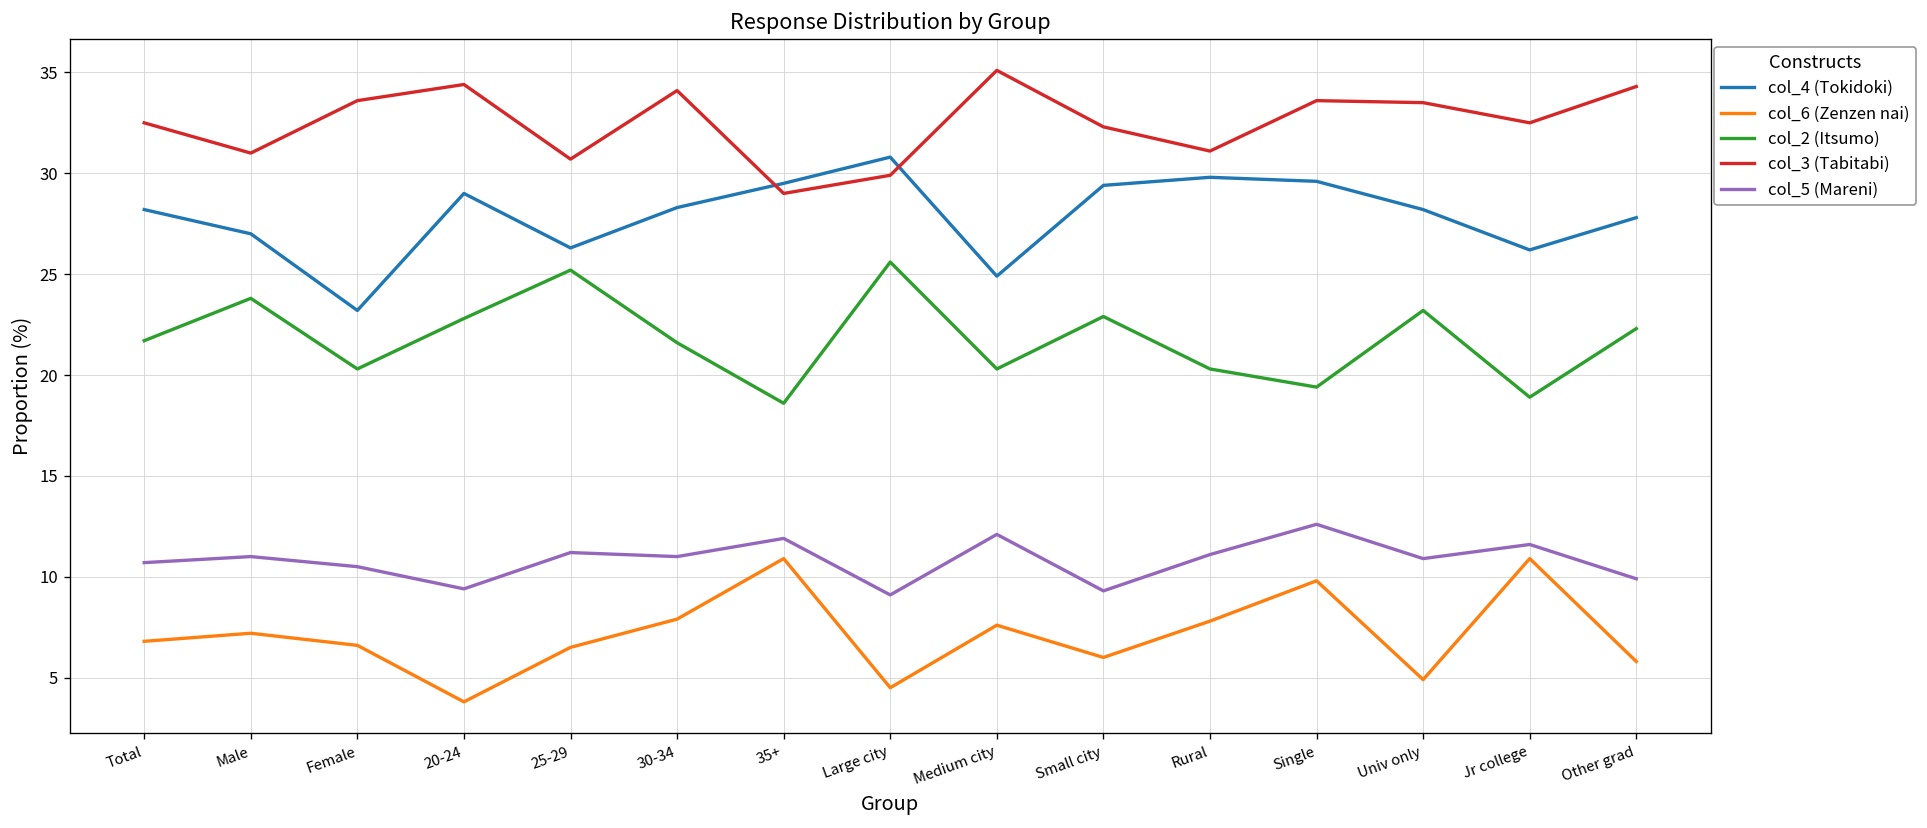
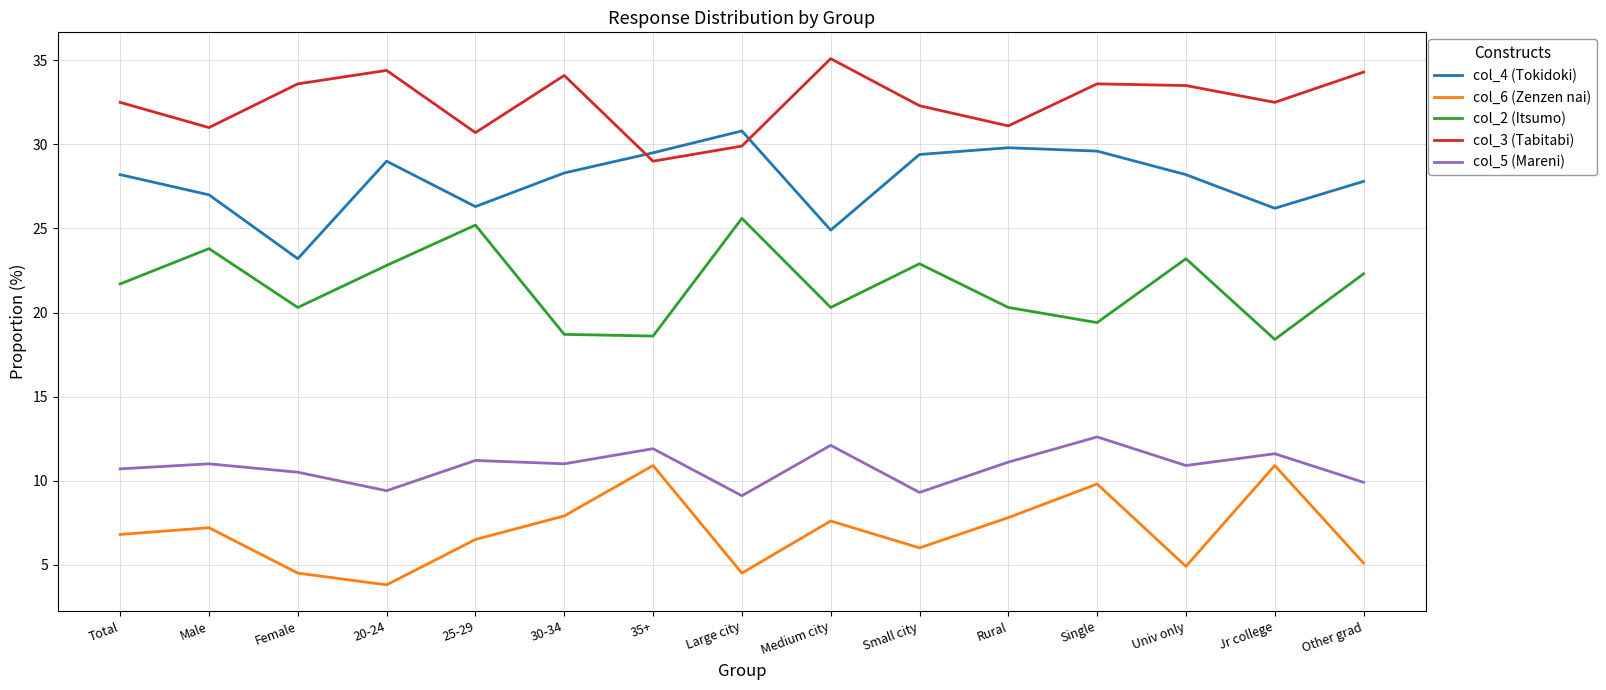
col_6 (Zenzen nai), Female: 6.6 -> 4.5
col_2 (Itsumo), 30-34: 21.6 -> 18.7
col_2 (Itsumo), Jr college: 18.9 -> 18.4
col_6 (Zenzen nai), Other grad: 5.8 -> 5.1
